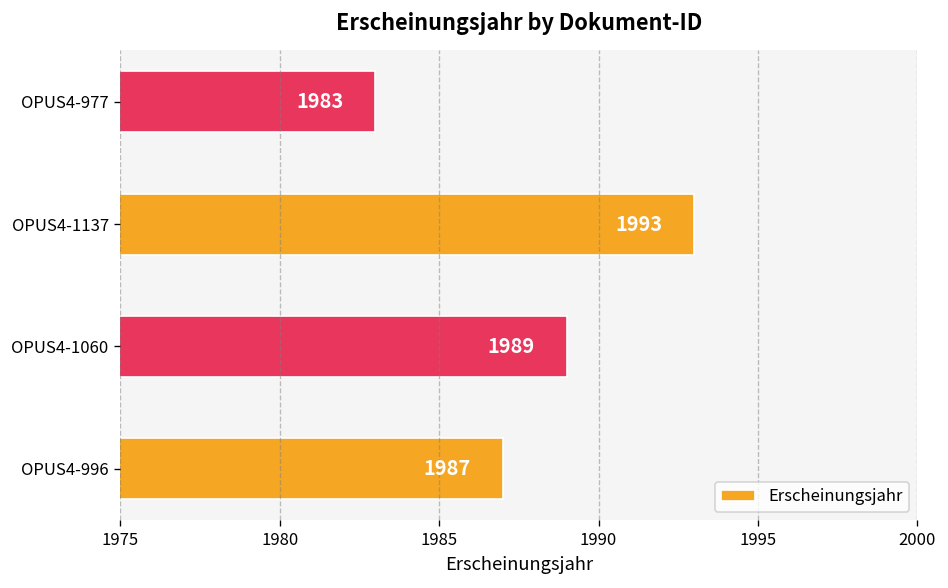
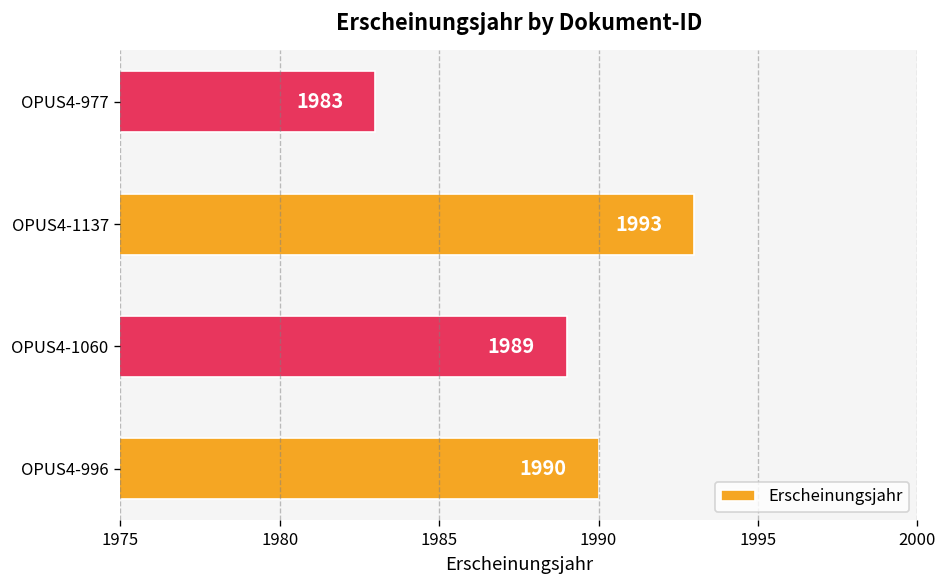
OPUS4-996: 1987 -> 1990
